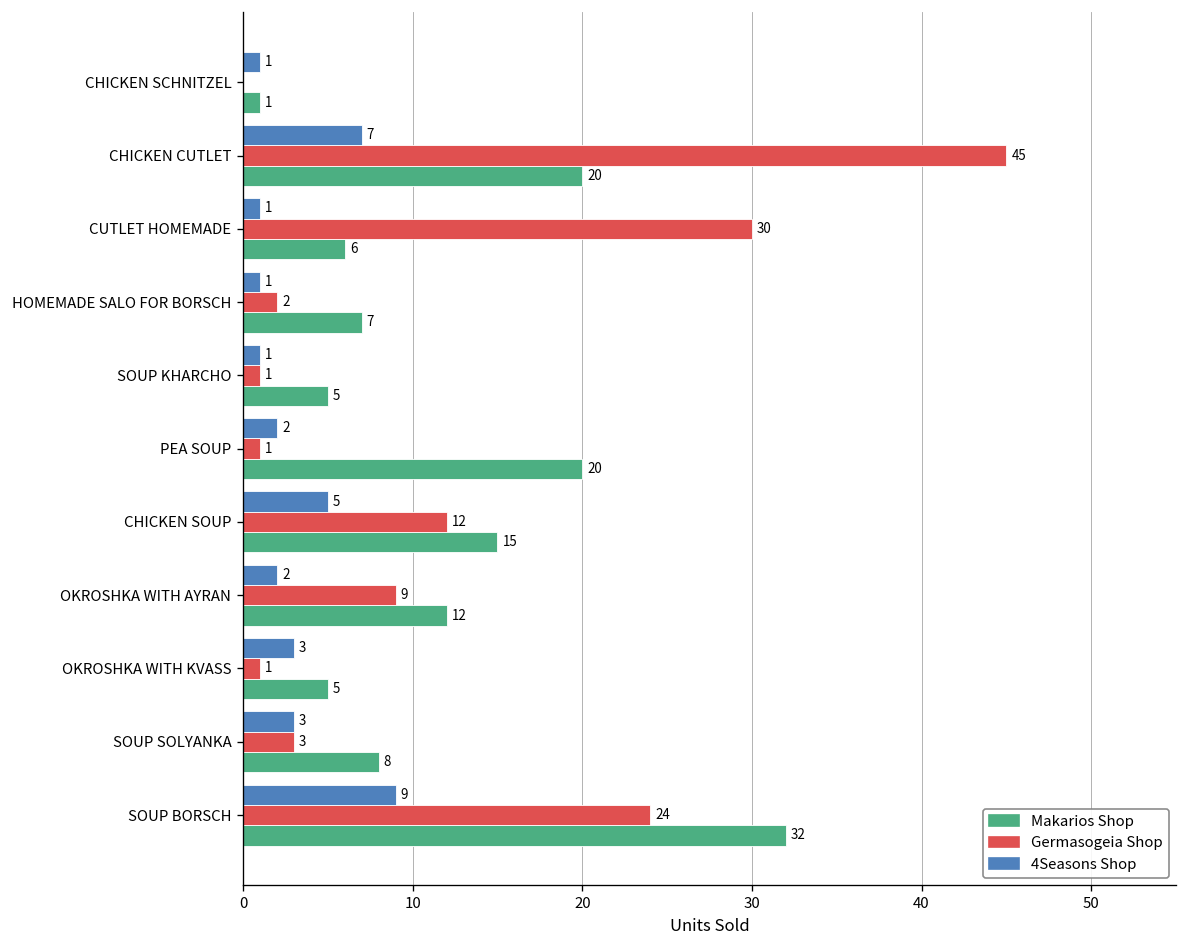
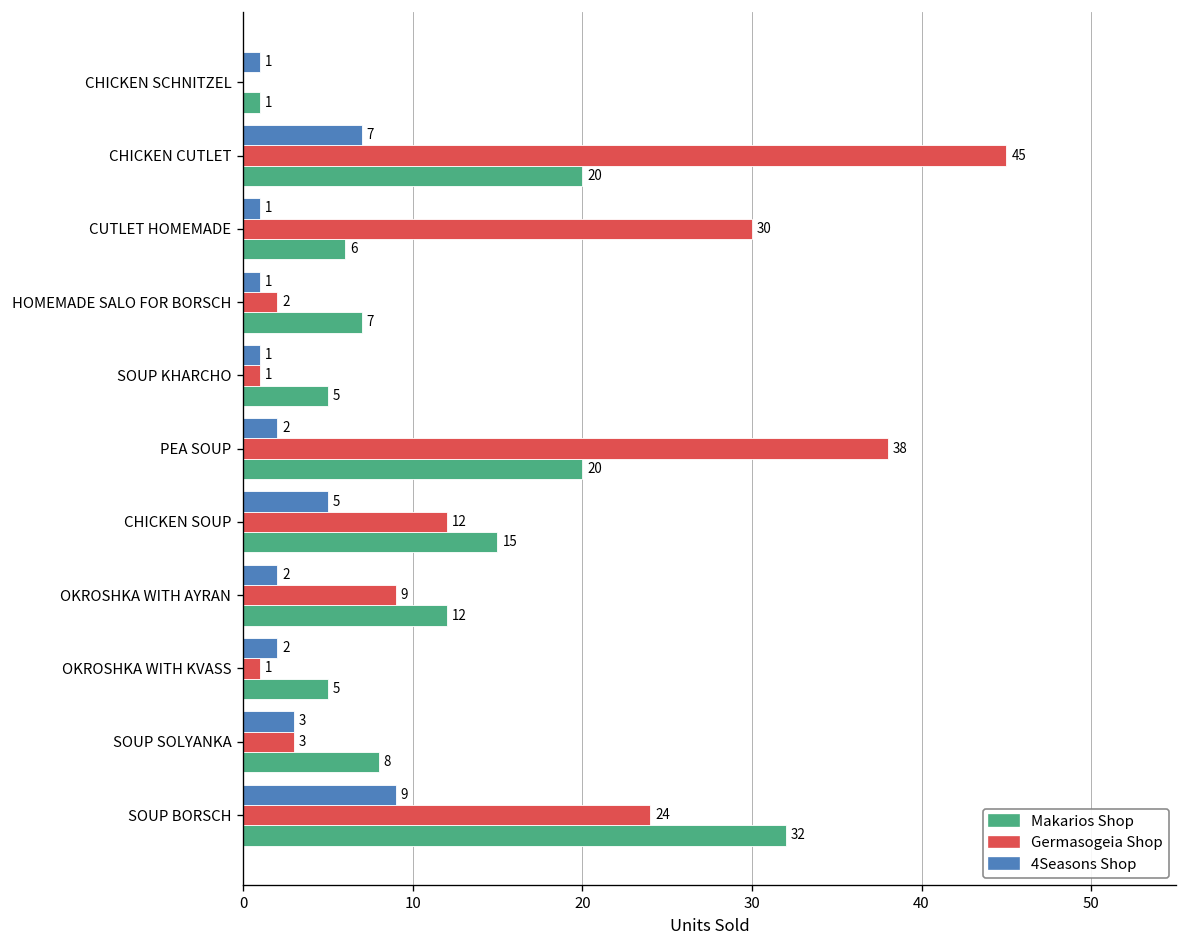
Germasogeia Shop, PEA SOUP: 1 -> 38
4Seasons Shop, OKROSHKA WITH KVASS: 3 -> 2
